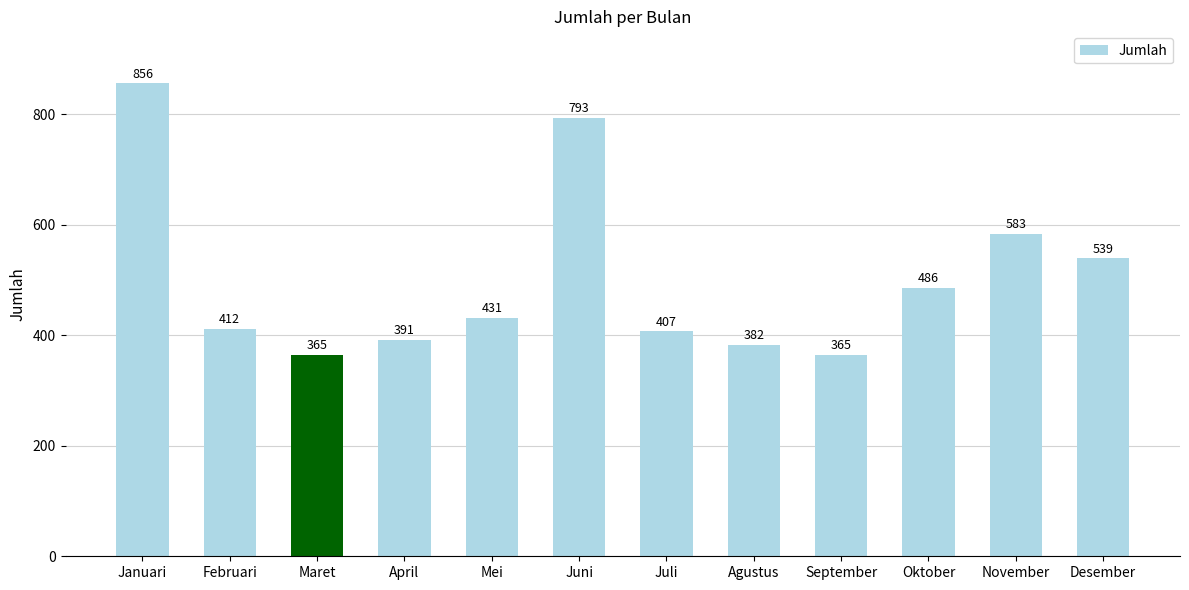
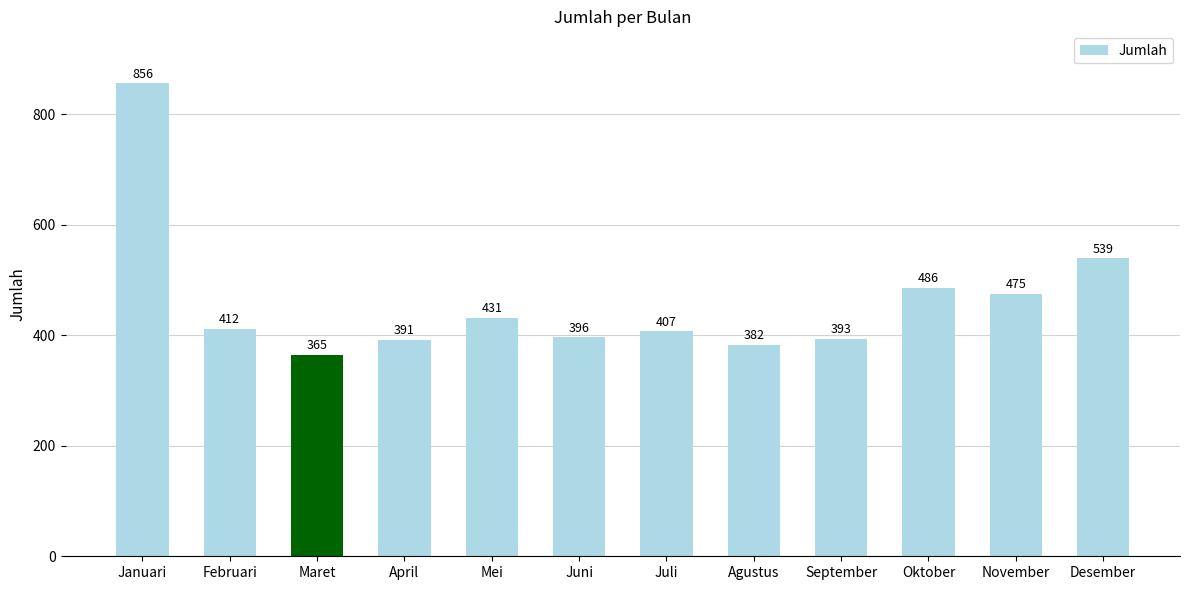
Juni: 793 -> 396
September: 365 -> 393
November: 583 -> 475
